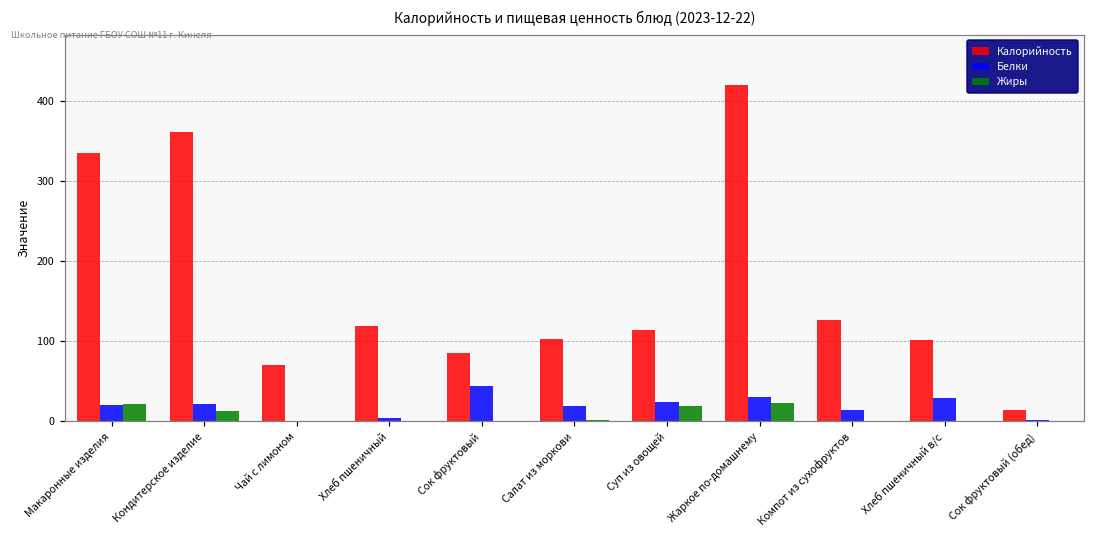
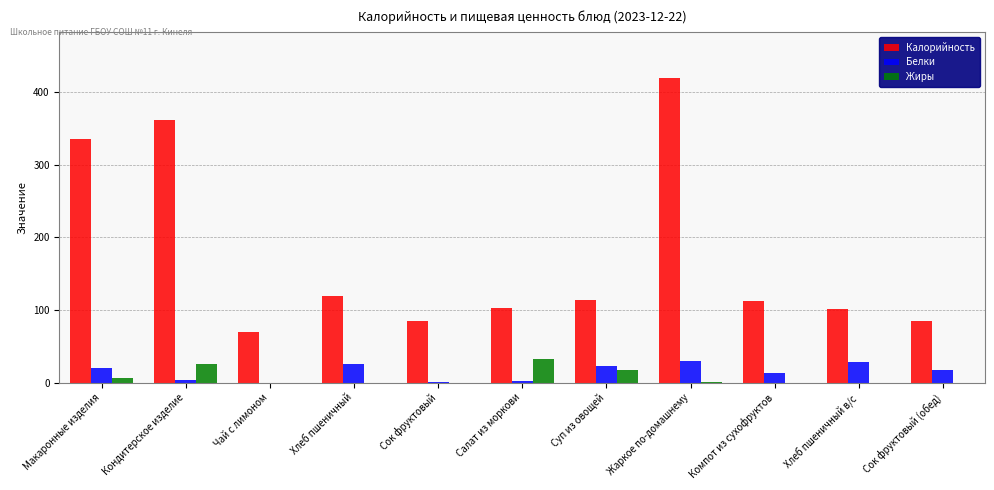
Жиры, Макаронные изделия: 20 -> 10
Белки, Кондитерское изделие: 20 -> 0
Жиры, Кондитерское изделие: 10 -> 30
Белки, Хлеб пшеничный: 0 -> 30
Белки, Сок фруктовый: 40 -> 0
Белки, Салат из моркови: 20 -> 0
Жиры, Салат из моркови: 0 -> 30
Жиры, Жаркое по-домашнему: 20 -> 0
Калорийность, Компот из сухофруктов: 130 -> 110
Калорийность, Сок фруктовый (обед): 10 -> 90
Белки, Сок фруктовый (обед): 0 -> 20
